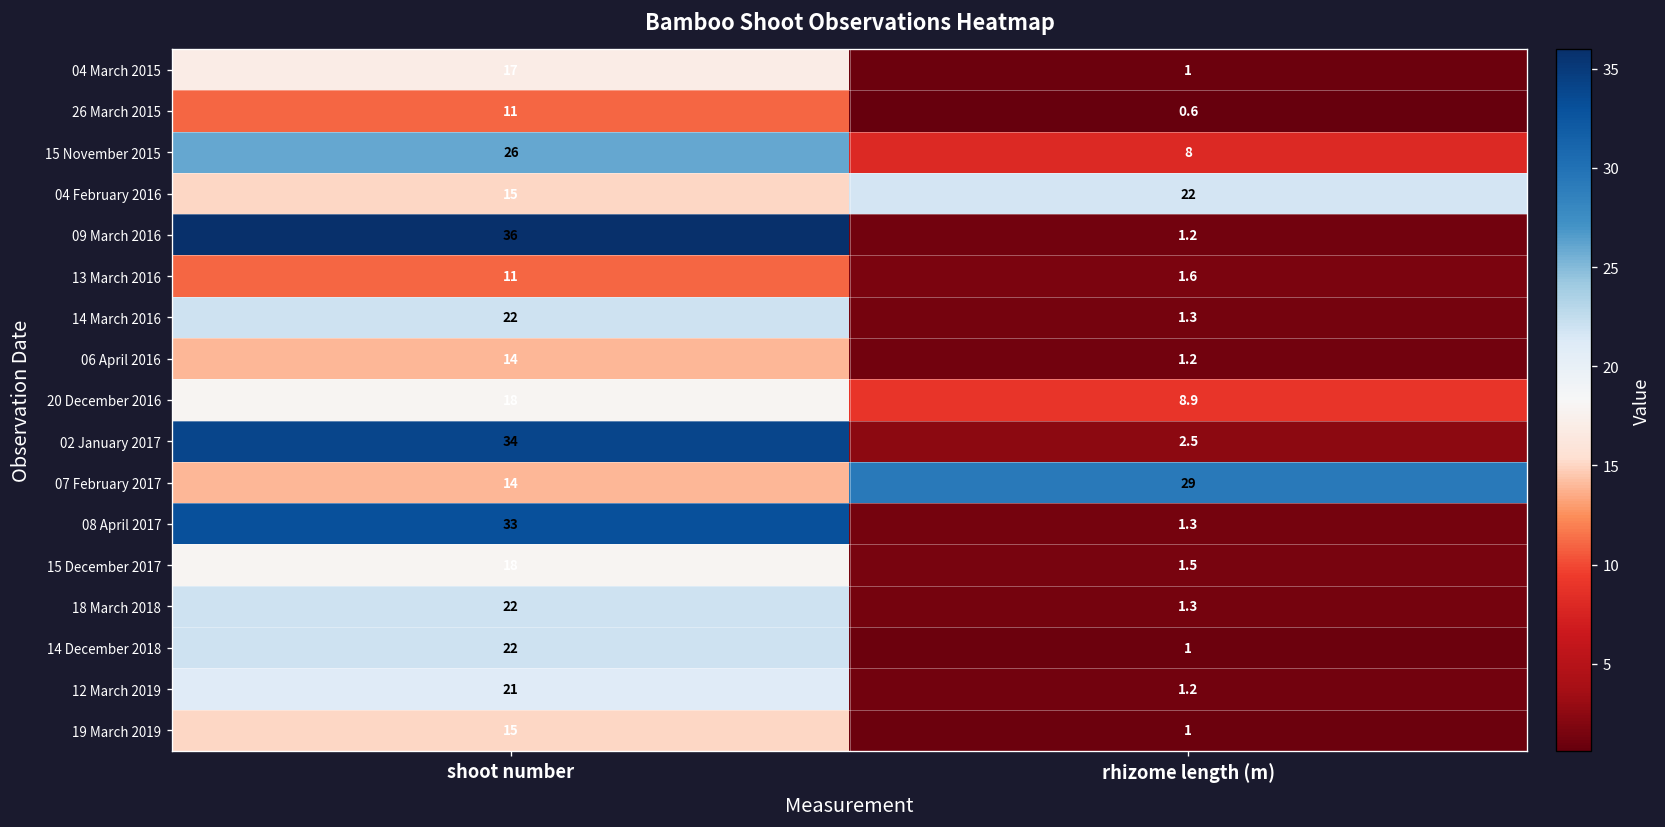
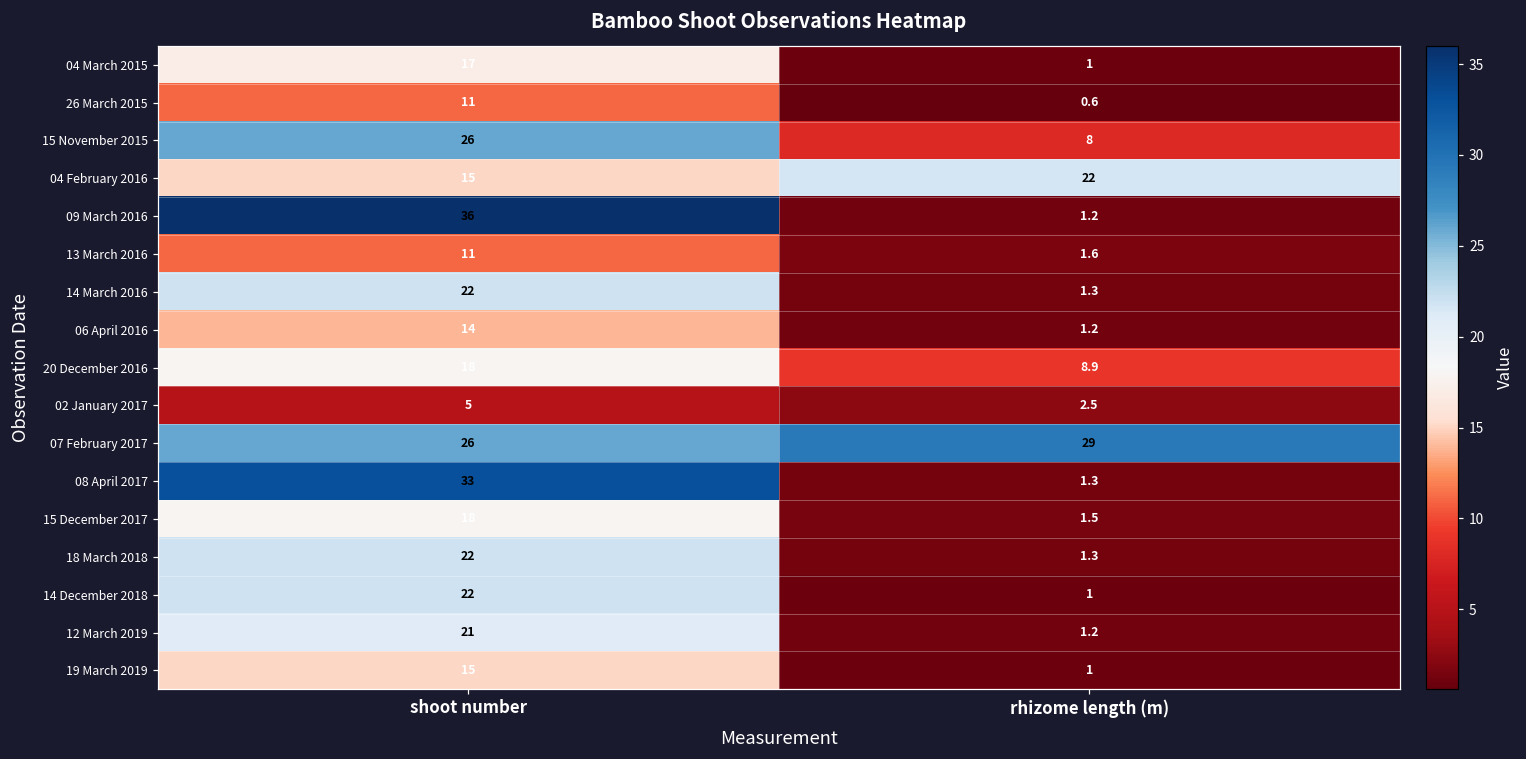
02 January 2017, shoot number: 34 -> 5
07 February 2017, shoot number: 14 -> 26
